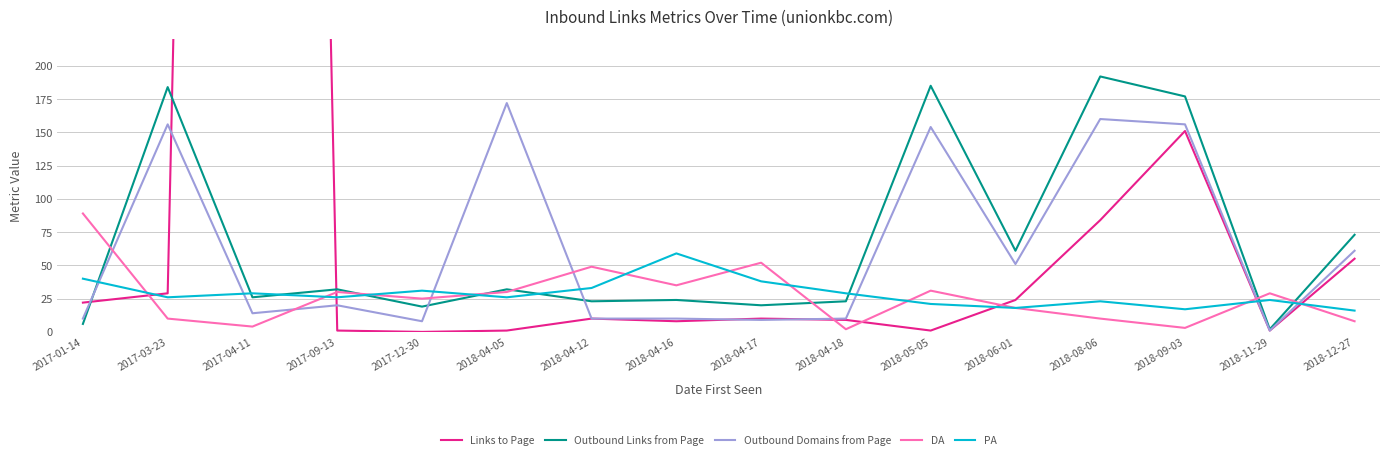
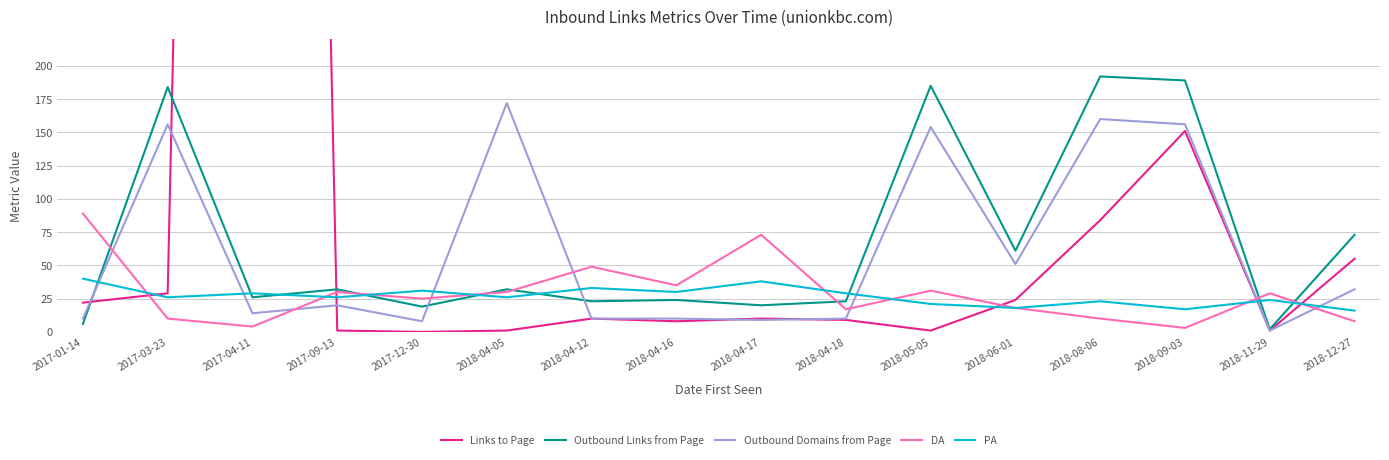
PA, 2018-04-16: 59 -> 30
DA, 2018-04-17: 52 -> 73
DA, 2018-04-18: 2 -> 17
Outbound Links from Page, 2018-09-03: 177 -> 189
Outbound Domains from Page, 2018-12-27: 61 -> 32
